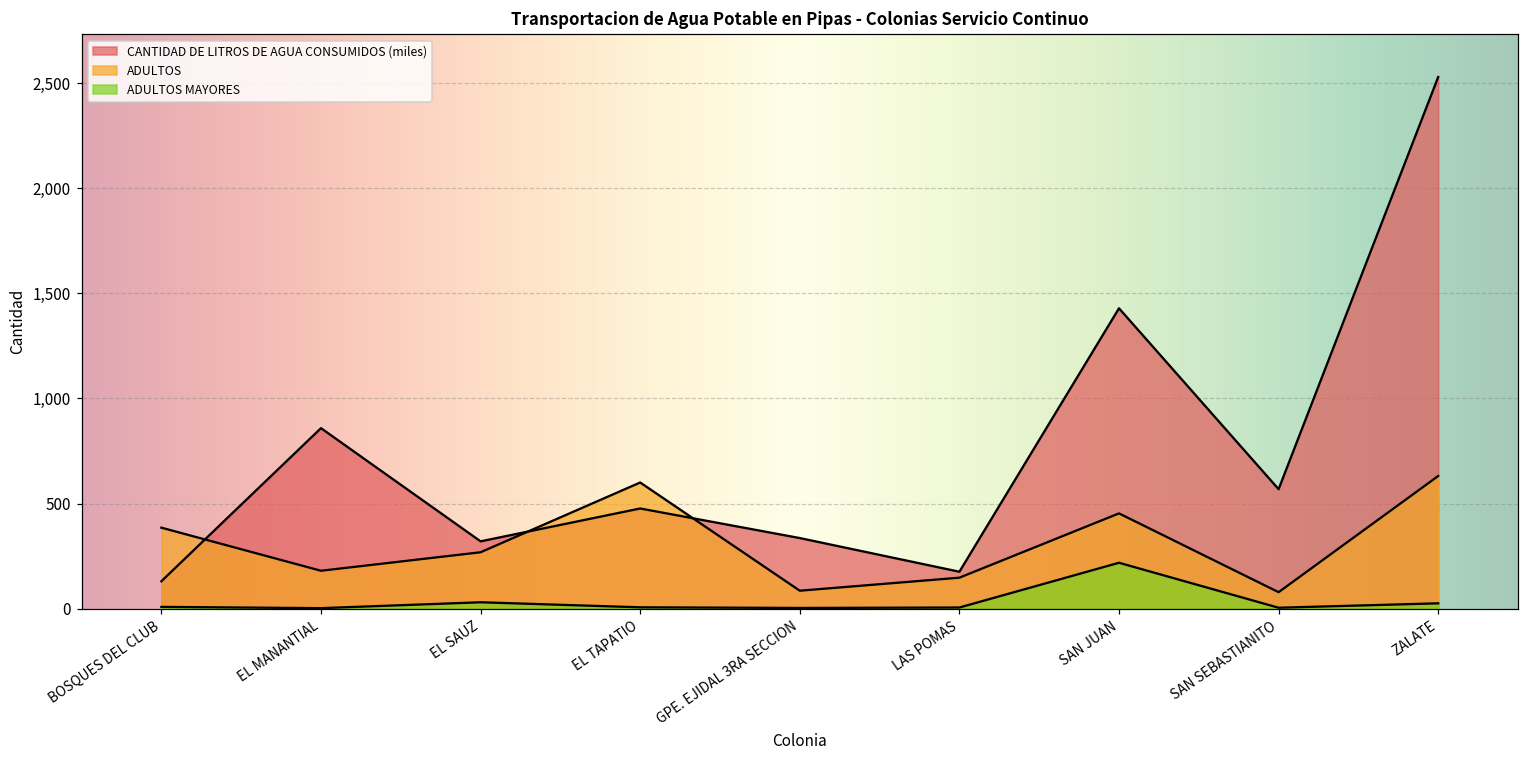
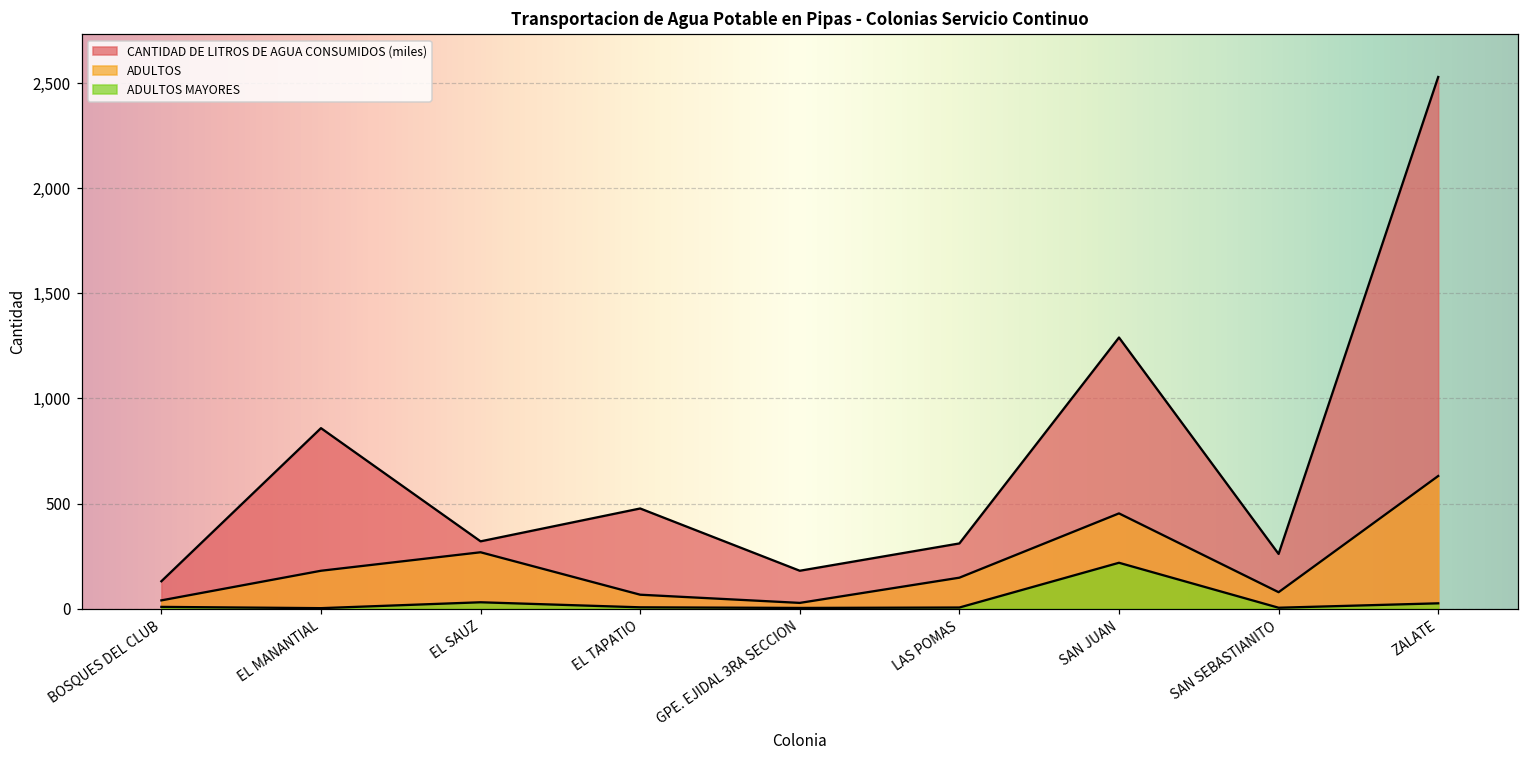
ADULTOS, BOSQUES DEL CLUB: 390 -> 40
ADULTOS, EL TAPATIO: 600 -> 70
CANTIDAD DE LITROS DE AGUA CONSUMIDOS (miles), GPE. EJIDAL 3RA SECCION: 340 -> 180
ADULTOS, GPE. EJIDAL 3RA SECCION: 90 -> 30
CANTIDAD DE LITROS DE AGUA CONSUMIDOS (miles), LAS POMAS: 180 -> 310
CANTIDAD DE LITROS DE AGUA CONSUMIDOS (miles), SAN JUAN: 1,430 -> 1,290
CANTIDAD DE LITROS DE AGUA CONSUMIDOS (miles), SAN SEBASTIANITO: 570 -> 260
